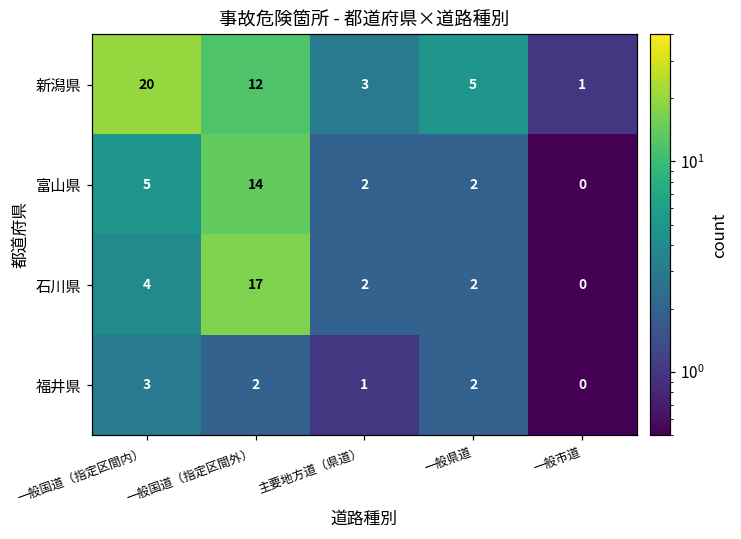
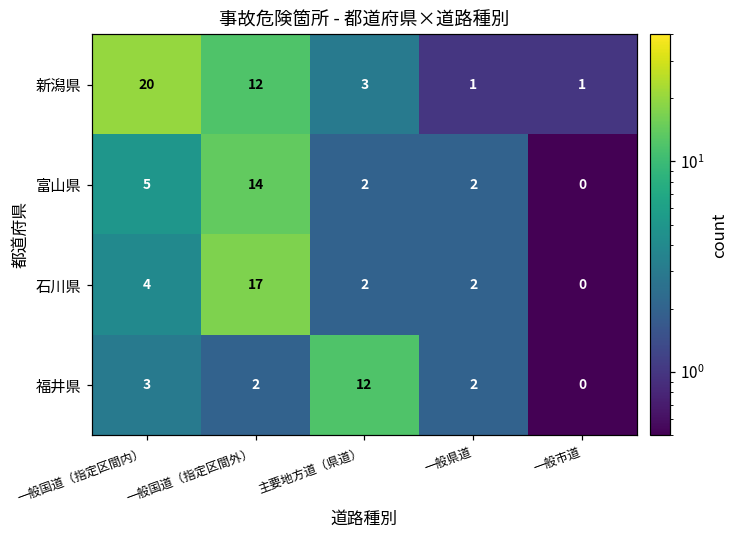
新潟県, 一般県道: 5 -> 1
福井県, 主要地方道（県道）: 1 -> 12
